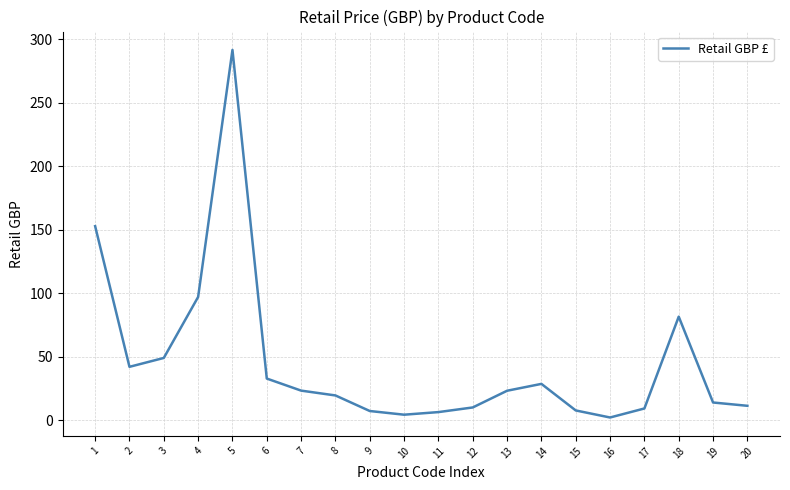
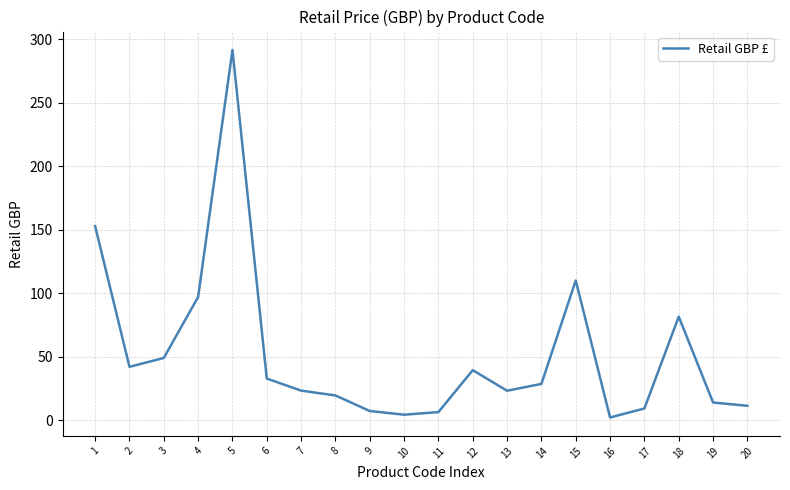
12: 10 -> 40
15: 8 -> 110
